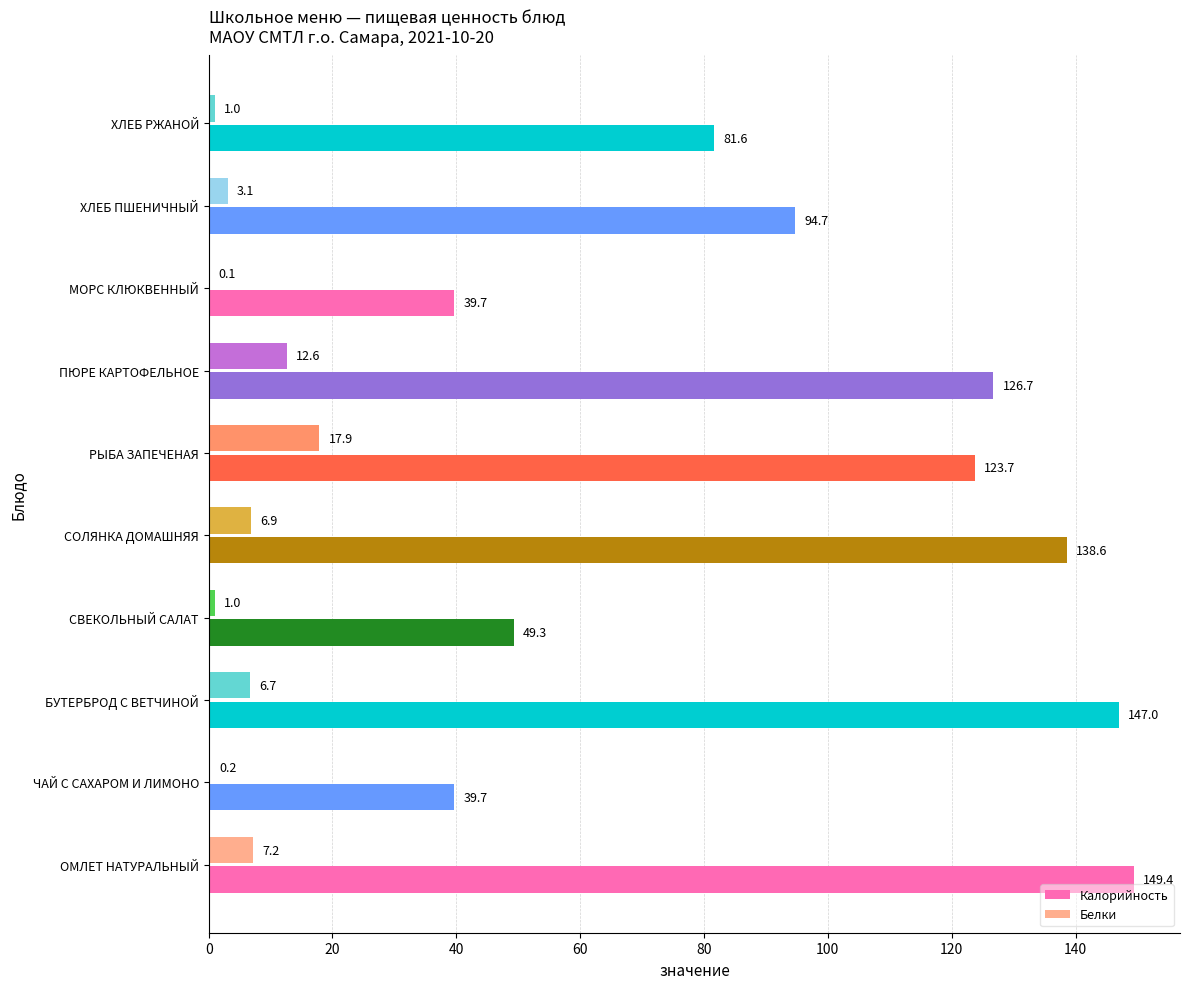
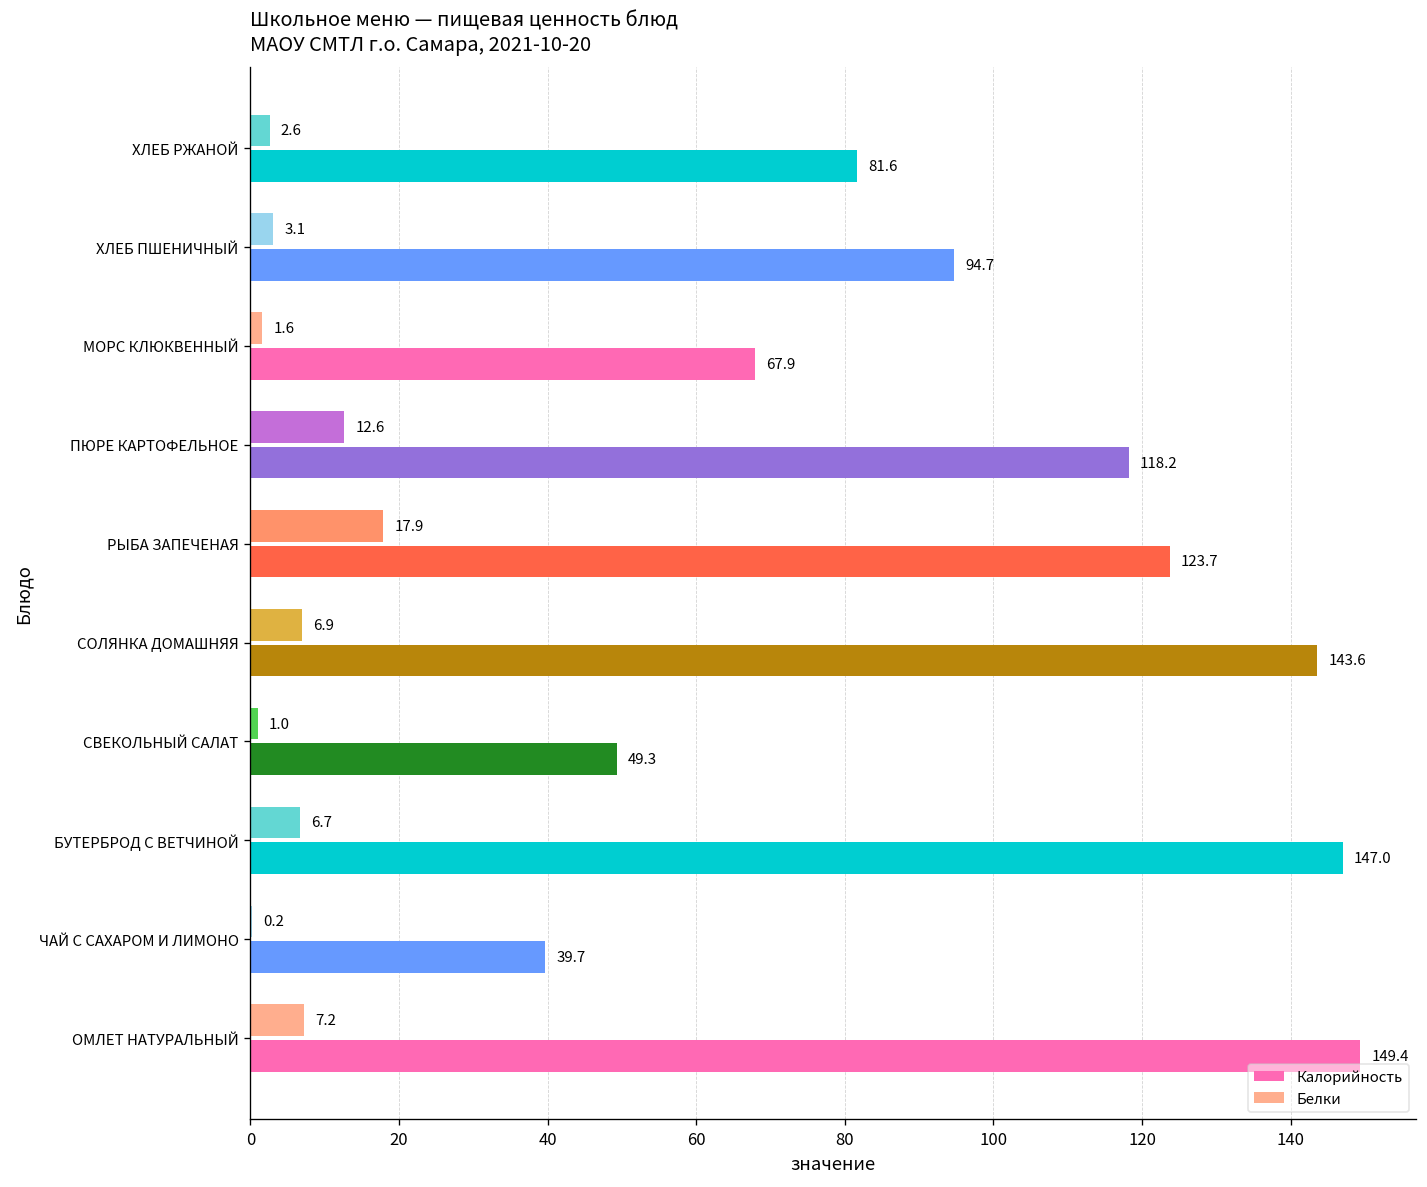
Белки, ХЛЕБ РЖАНОЙ: 1.0 -> 2.6
Белки, МОРС КЛЮКВЕННЫЙ: 0.1 -> 1.6
Калорийность, МОРС КЛЮКВЕННЫЙ: 39.7 -> 67.9
Калорийность, ПЮРЕ КАРТОФЕЛЬНОЕ: 126.7 -> 118.2
Калорийность, СОЛЯНКА ДОМАШНЯЯ: 138.6 -> 143.6
